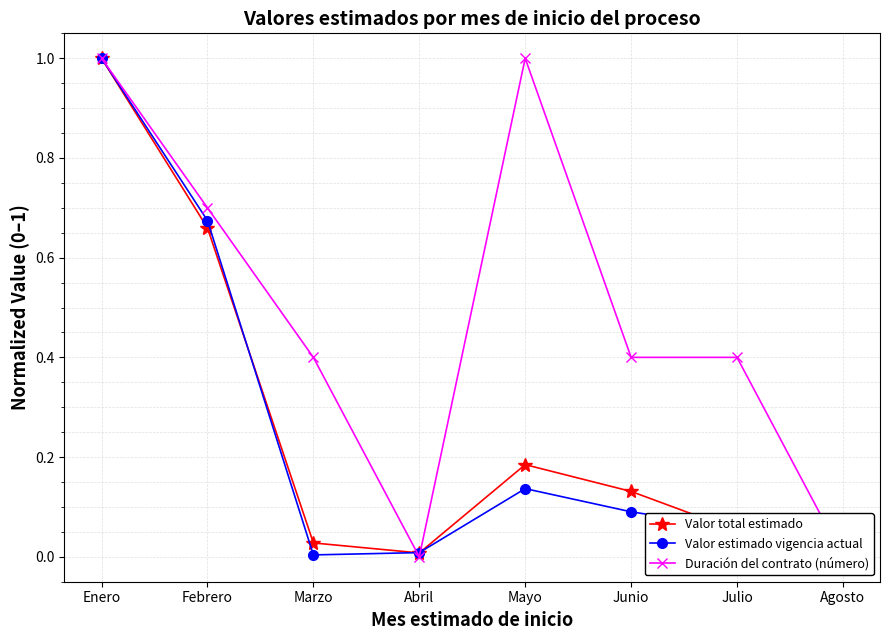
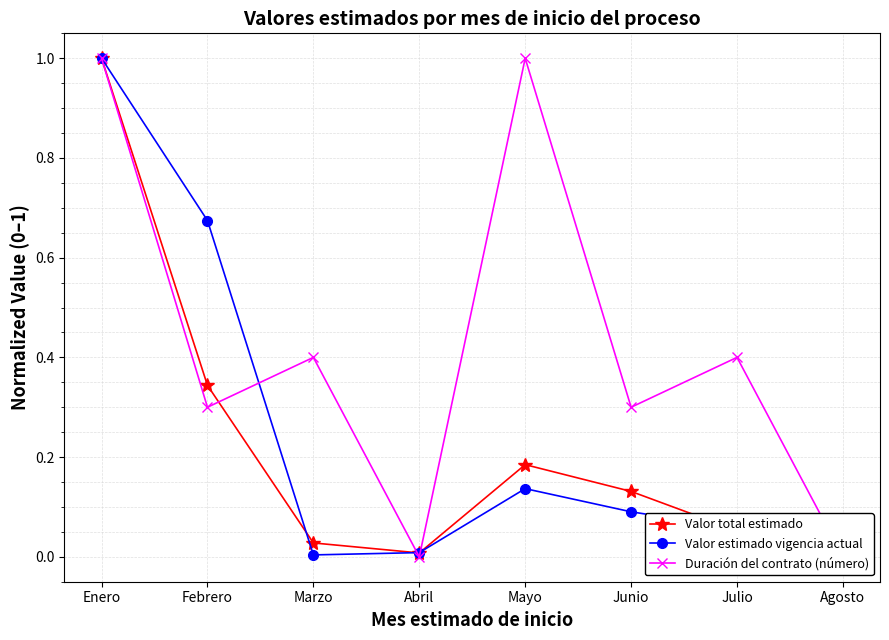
Valor total estimado, Febrero: 0.66 -> 0.34
Duración del contrato (número), Febrero: 0.70 -> 0.30
Duración del contrato (número), Junio: 0.40 -> 0.30
